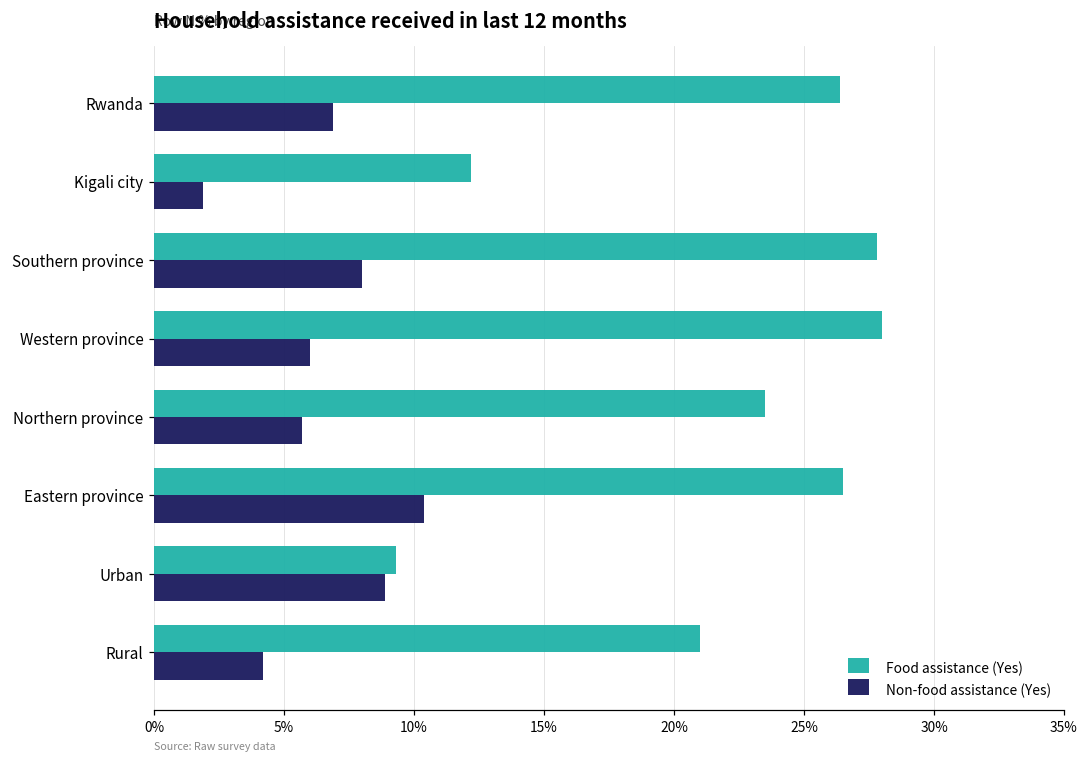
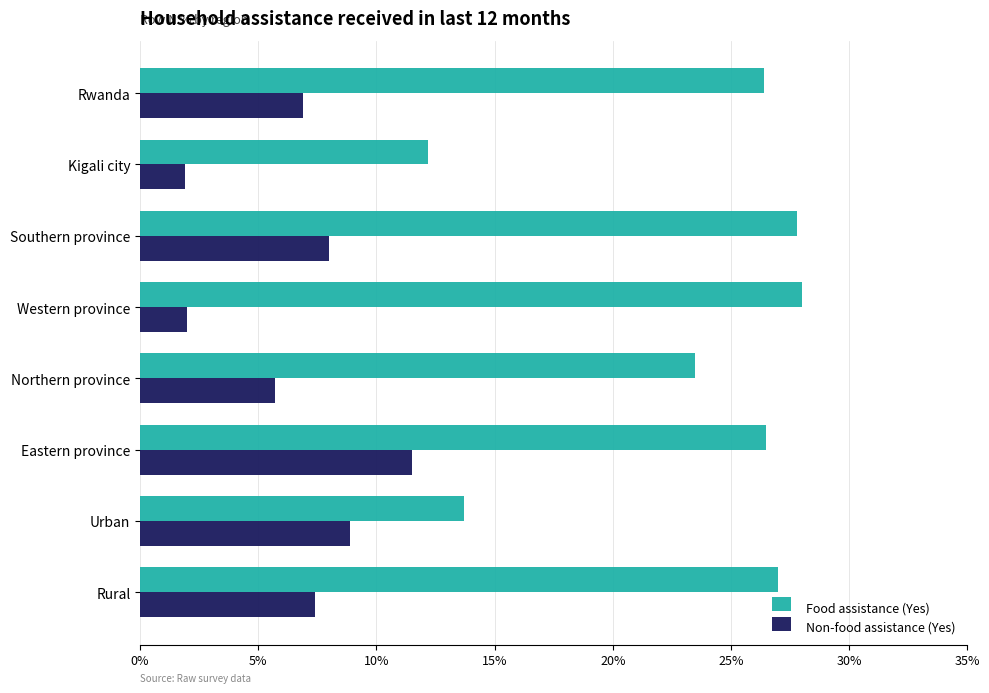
Non-food assistance (Yes), Western province: 6.0% -> 2.0%
Non-food assistance (Yes), Eastern province: 10.4% -> 11.5%
Food assistance (Yes), Urban: 9.3% -> 13.7%
Food assistance (Yes), Rural: 21.0% -> 27.0%
Non-food assistance (Yes), Rural: 4.2% -> 7.4%
